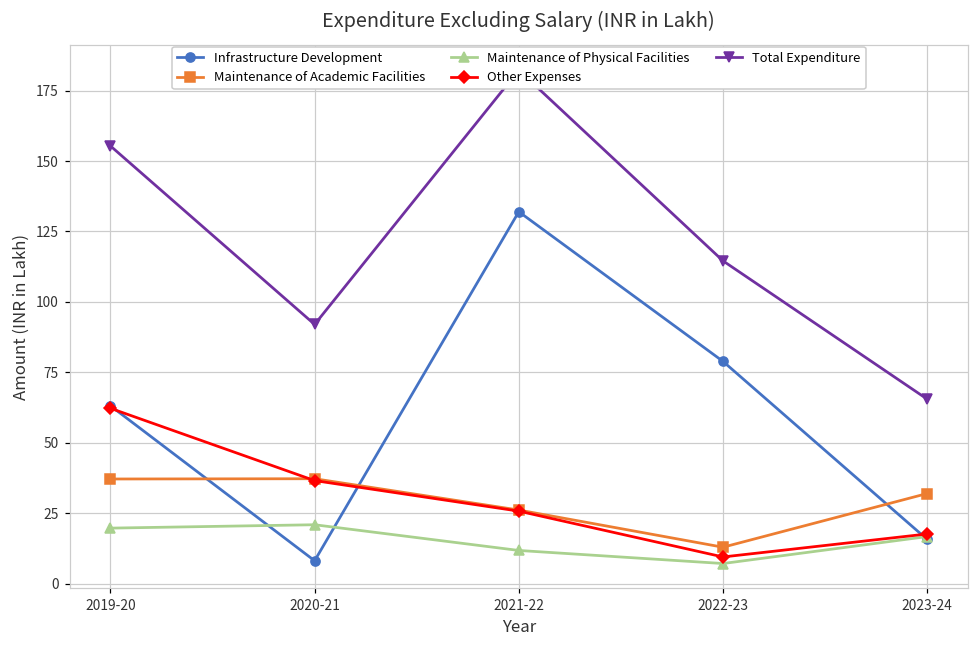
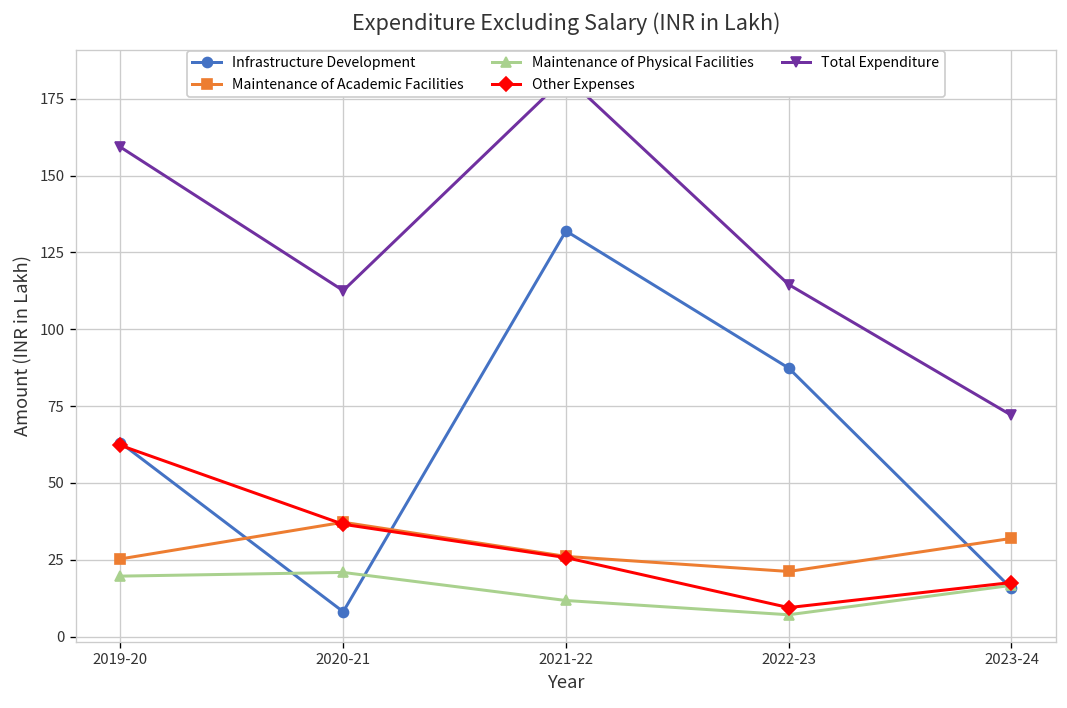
Maintenance of Academic Facilities, 2019-20: 37 -> 25
Total Expenditure, 2019-20: 155 -> 159
Total Expenditure, 2020-21: 92 -> 113
Infrastructure Development, 2022-23: 79 -> 87
Maintenance of Academic Facilities, 2022-23: 13 -> 21
Total Expenditure, 2023-24: 65 -> 72
